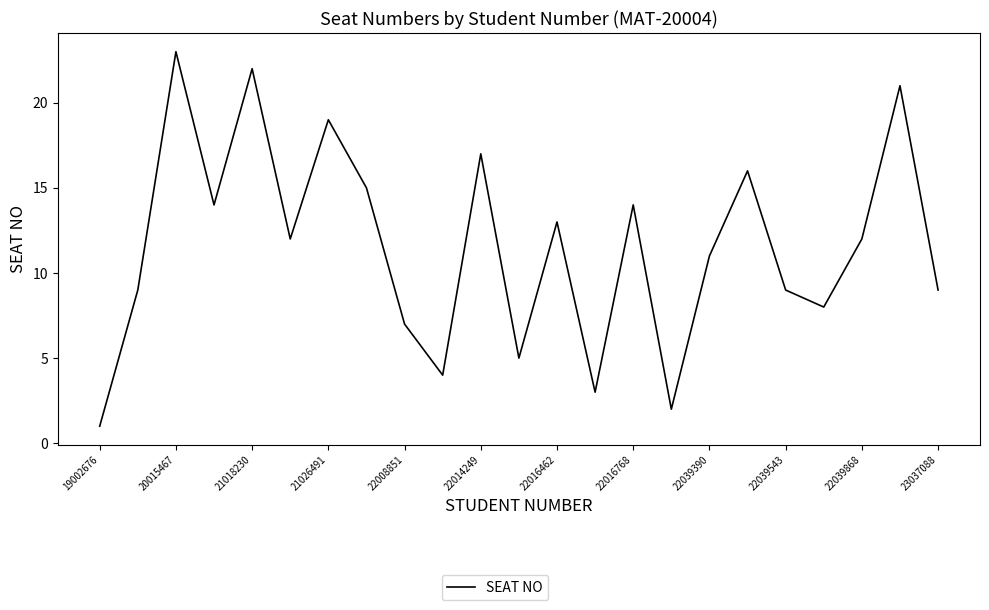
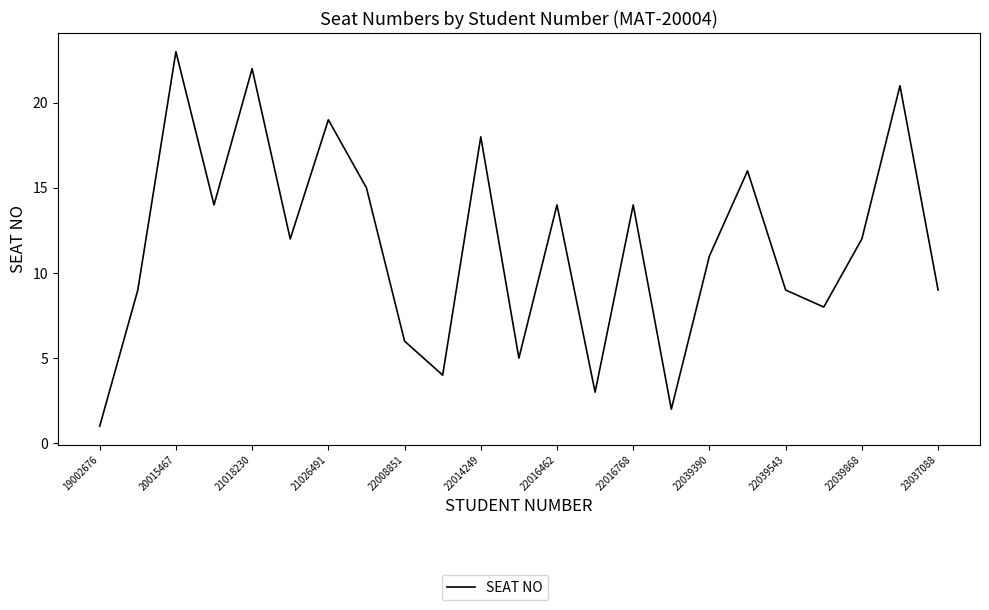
22008851: 7 -> 6
22014249: 17 -> 18
22016462: 13 -> 14
